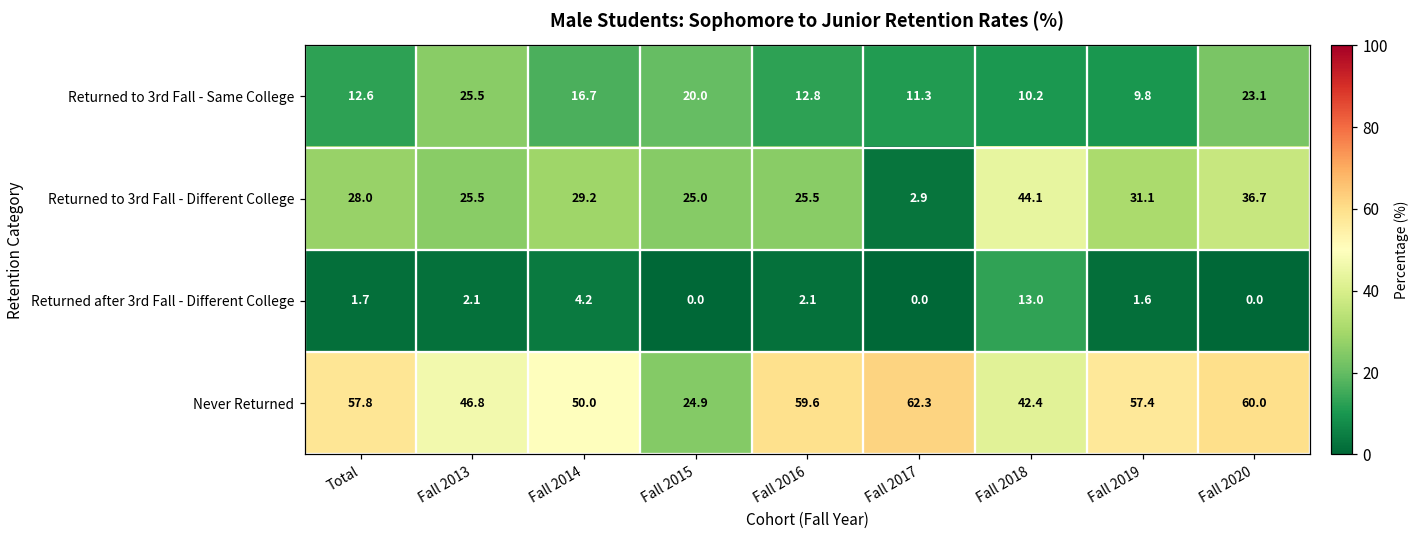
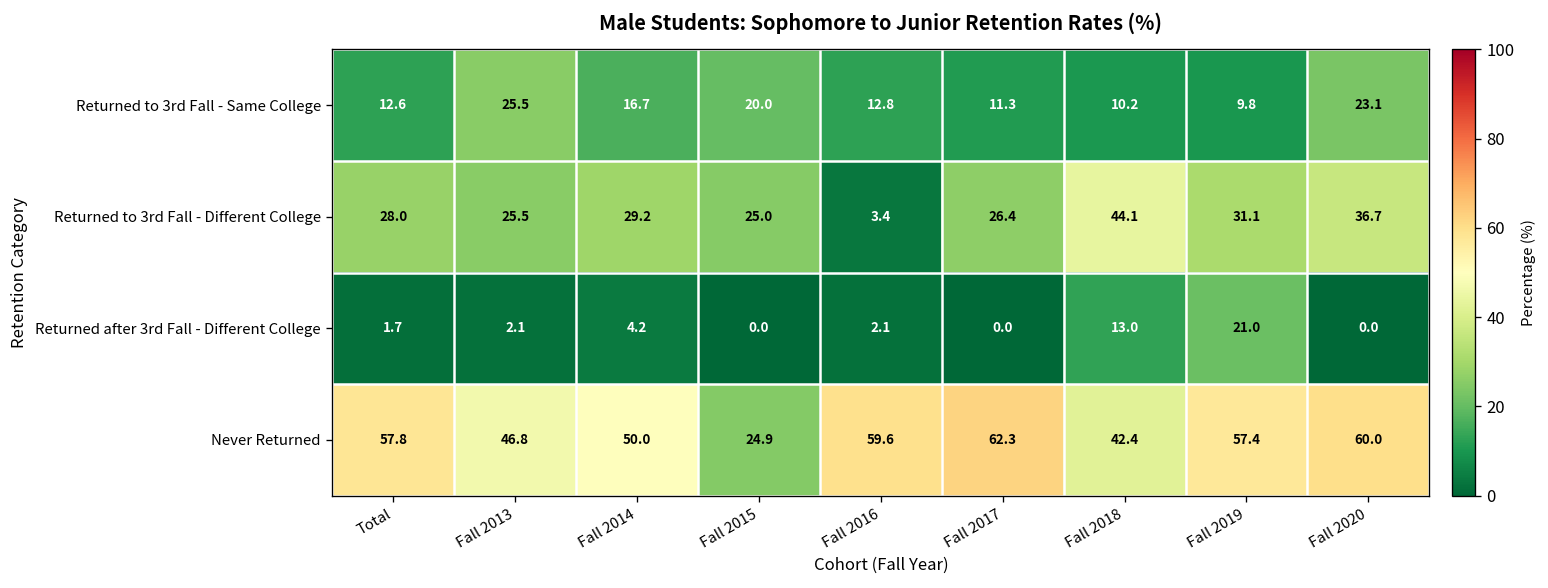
Returned to 3rd Fall - Different College, Fall 2016: 25.5 -> 3.4
Returned to 3rd Fall - Different College, Fall 2017: 2.9 -> 26.4
Returned after 3rd Fall - Different College, Fall 2019: 1.6 -> 21.0
